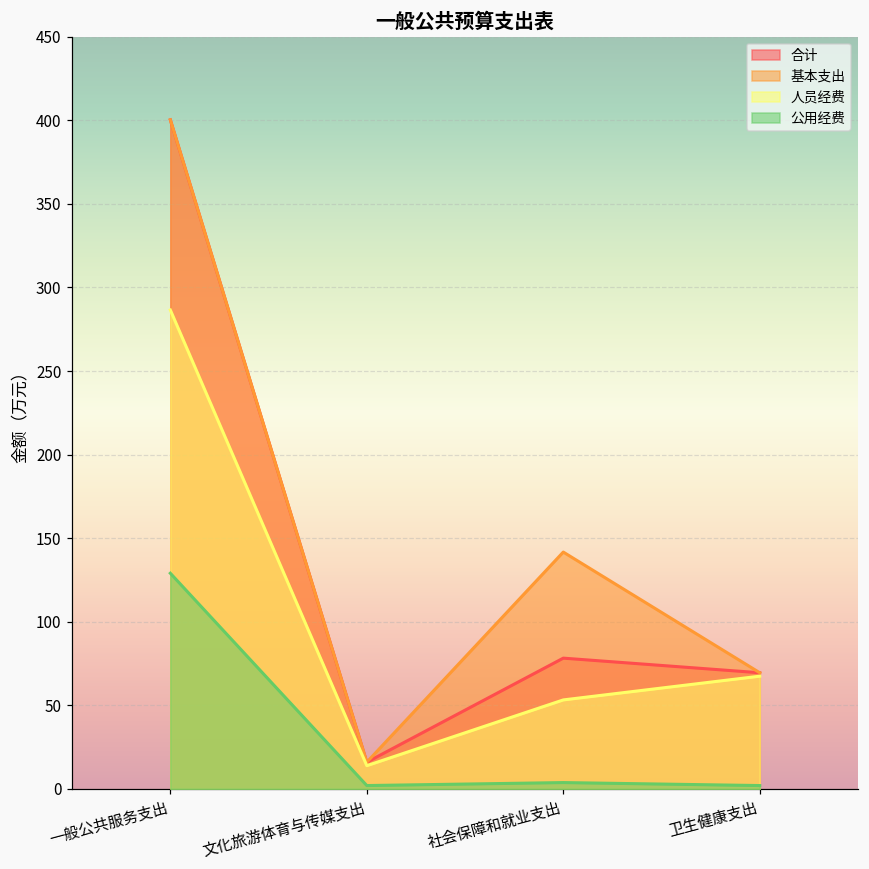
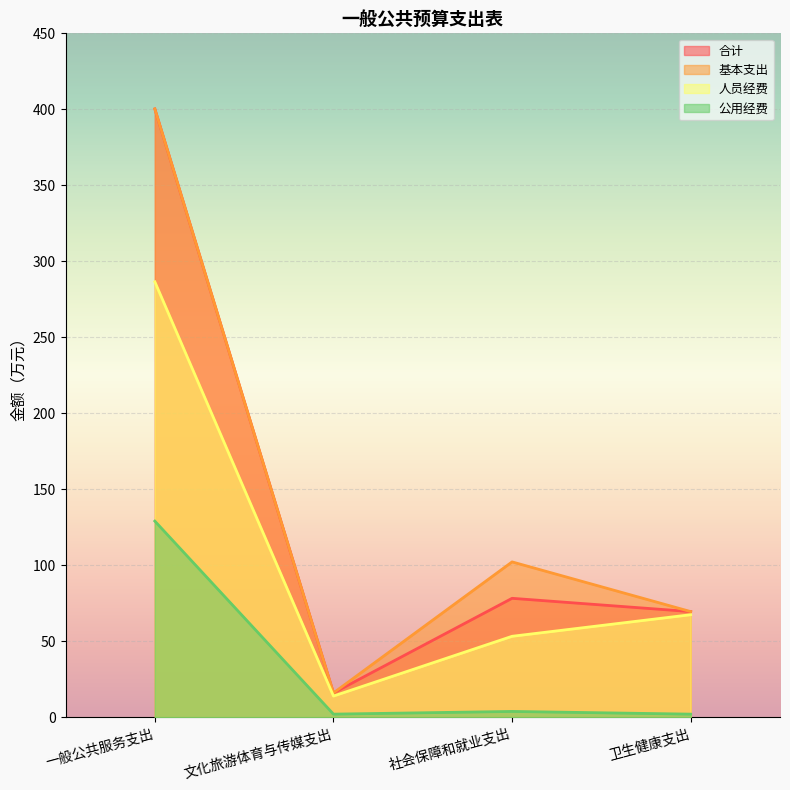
基本支出, 社会保障和就业支出: 142 -> 102
